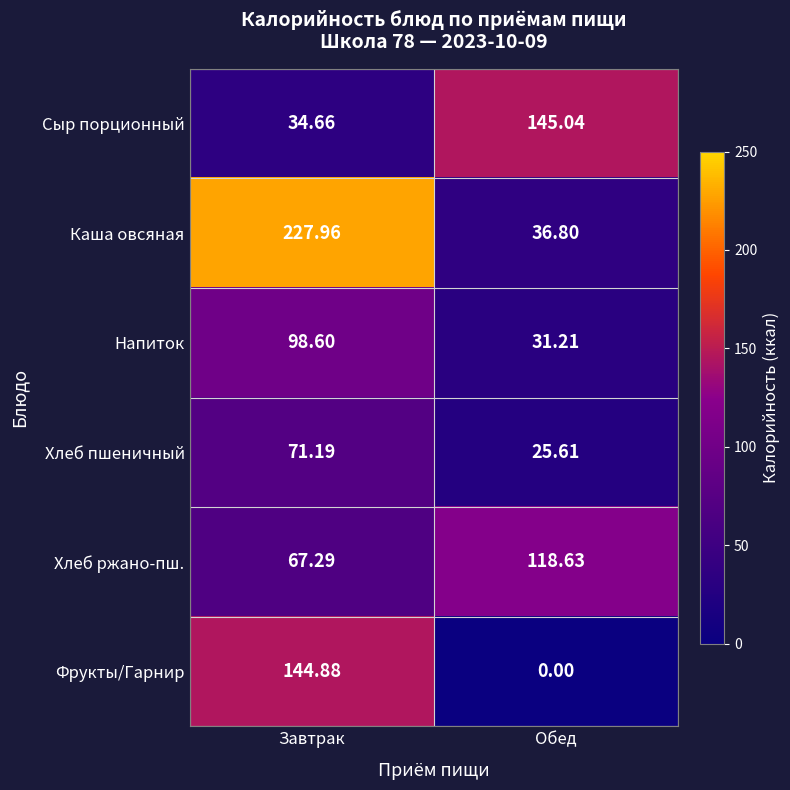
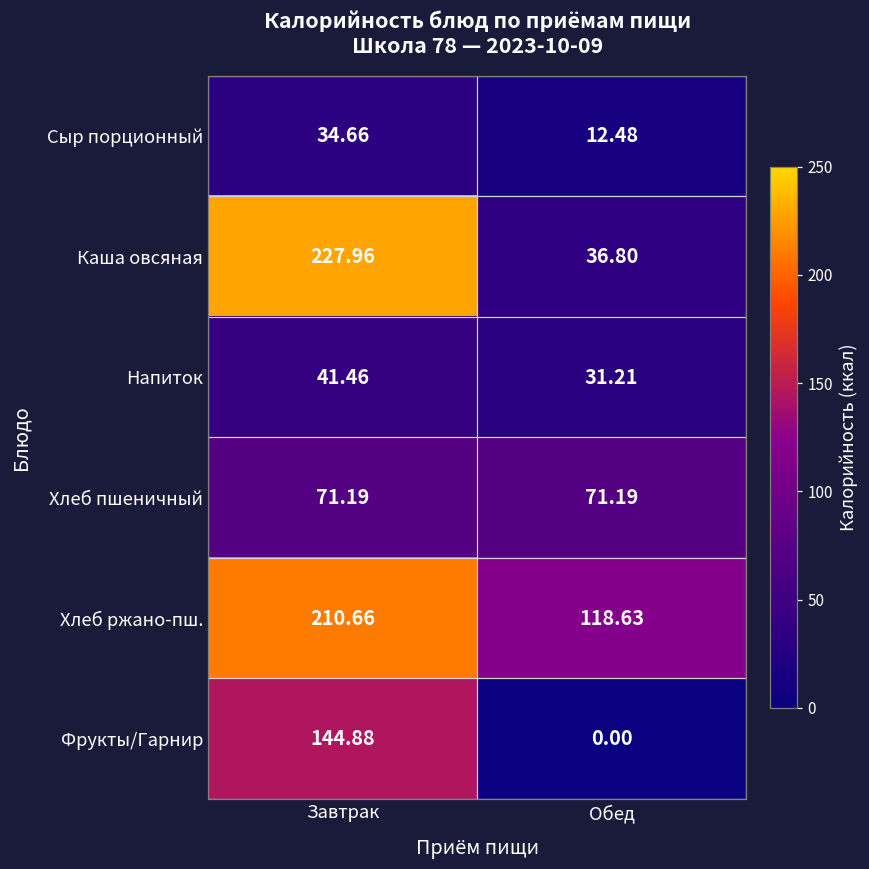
Сыр порционный, Обед: 145.04 -> 12.48
Напиток, Завтрак: 98.60 -> 41.46
Хлеб пшеничный, Обед: 25.61 -> 71.19
Хлеб ржано-пш., Завтрак: 67.29 -> 210.66
